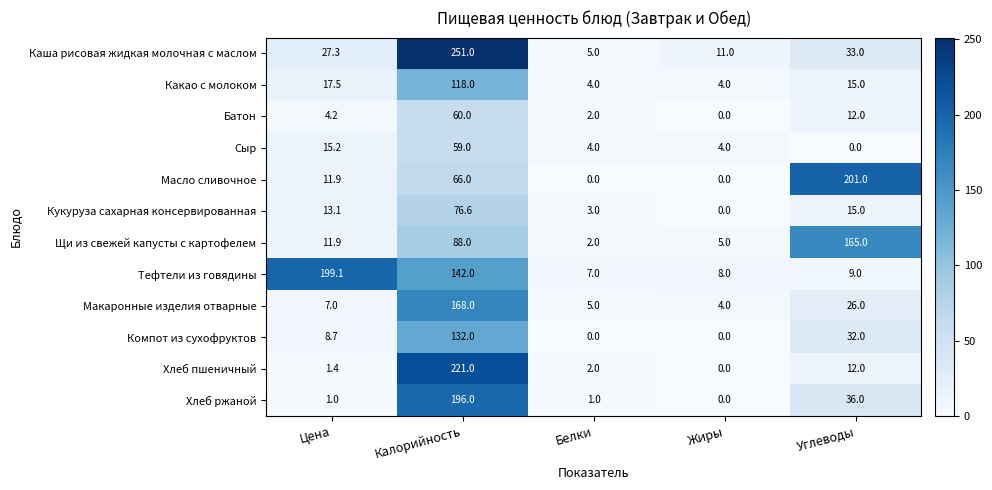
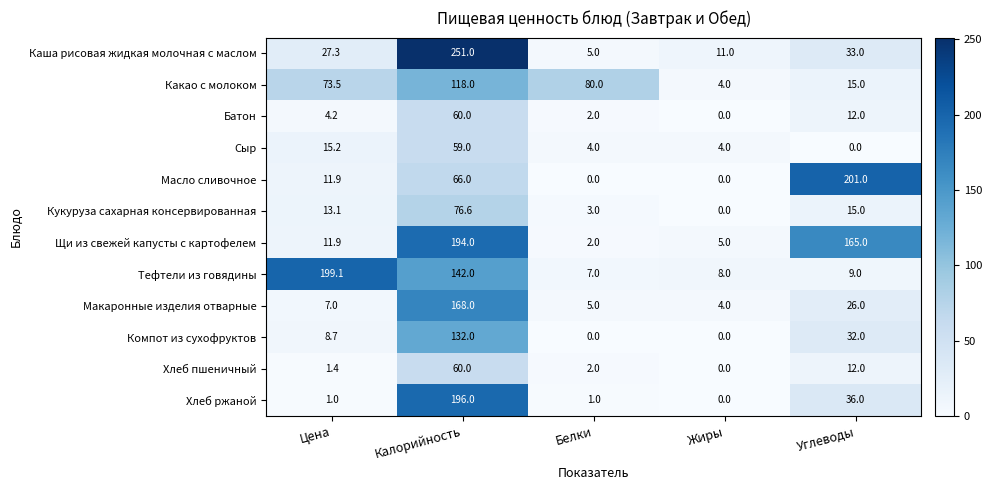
Какао с молоком, Цена: 17.5 -> 73.5
Какао с молоком, Белки: 4.0 -> 80.0
Щи из свежей капусты с картофелем, Калорийность: 88.0 -> 194.0
Хлеб пшеничный, Калорийность: 221.0 -> 60.0
